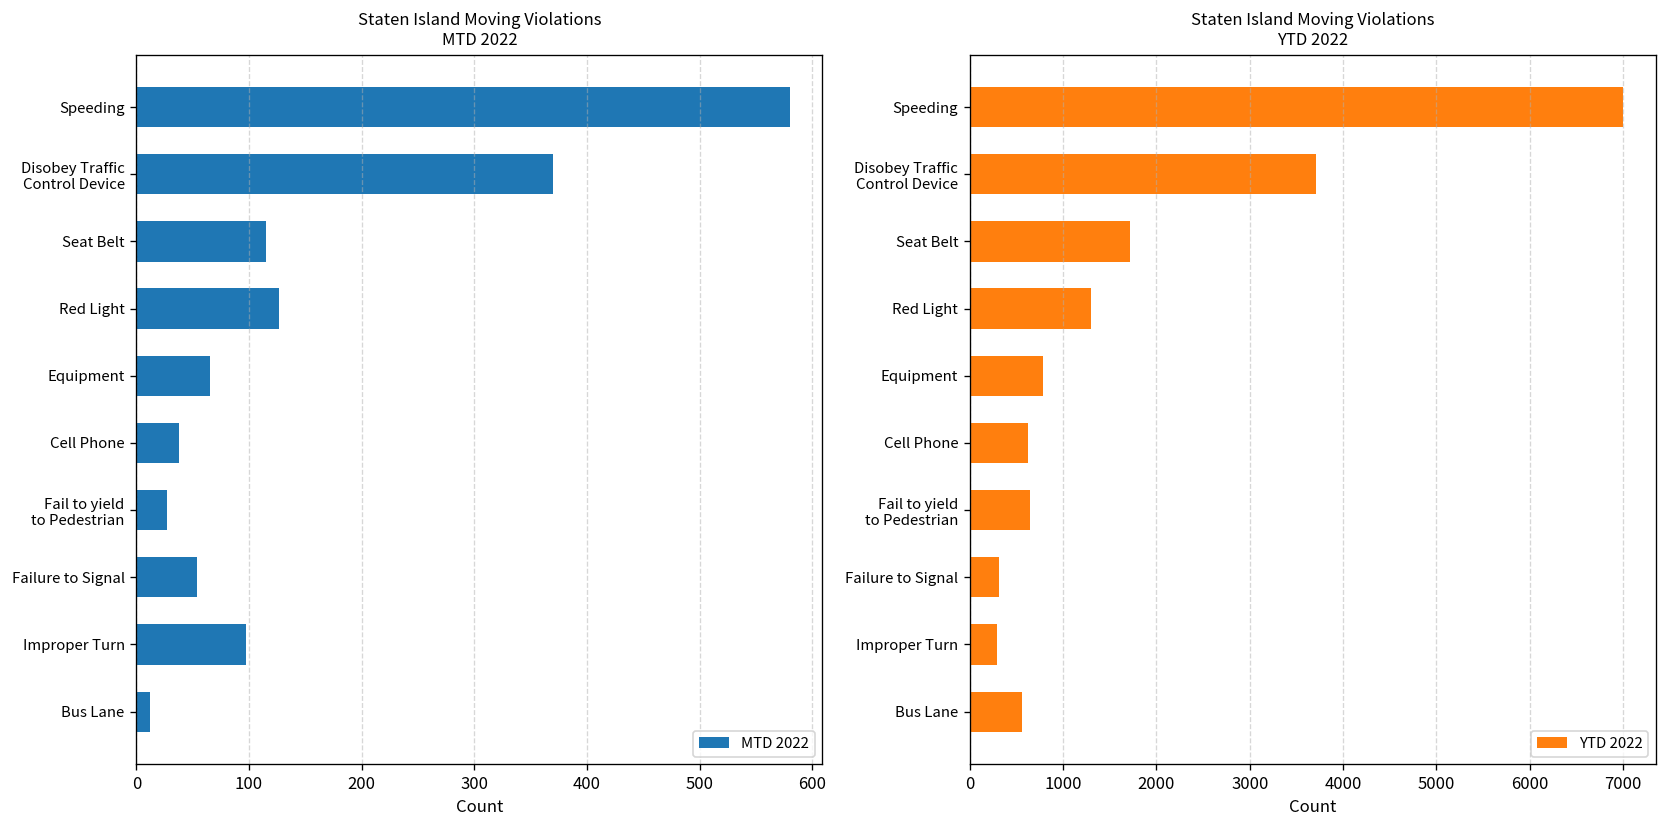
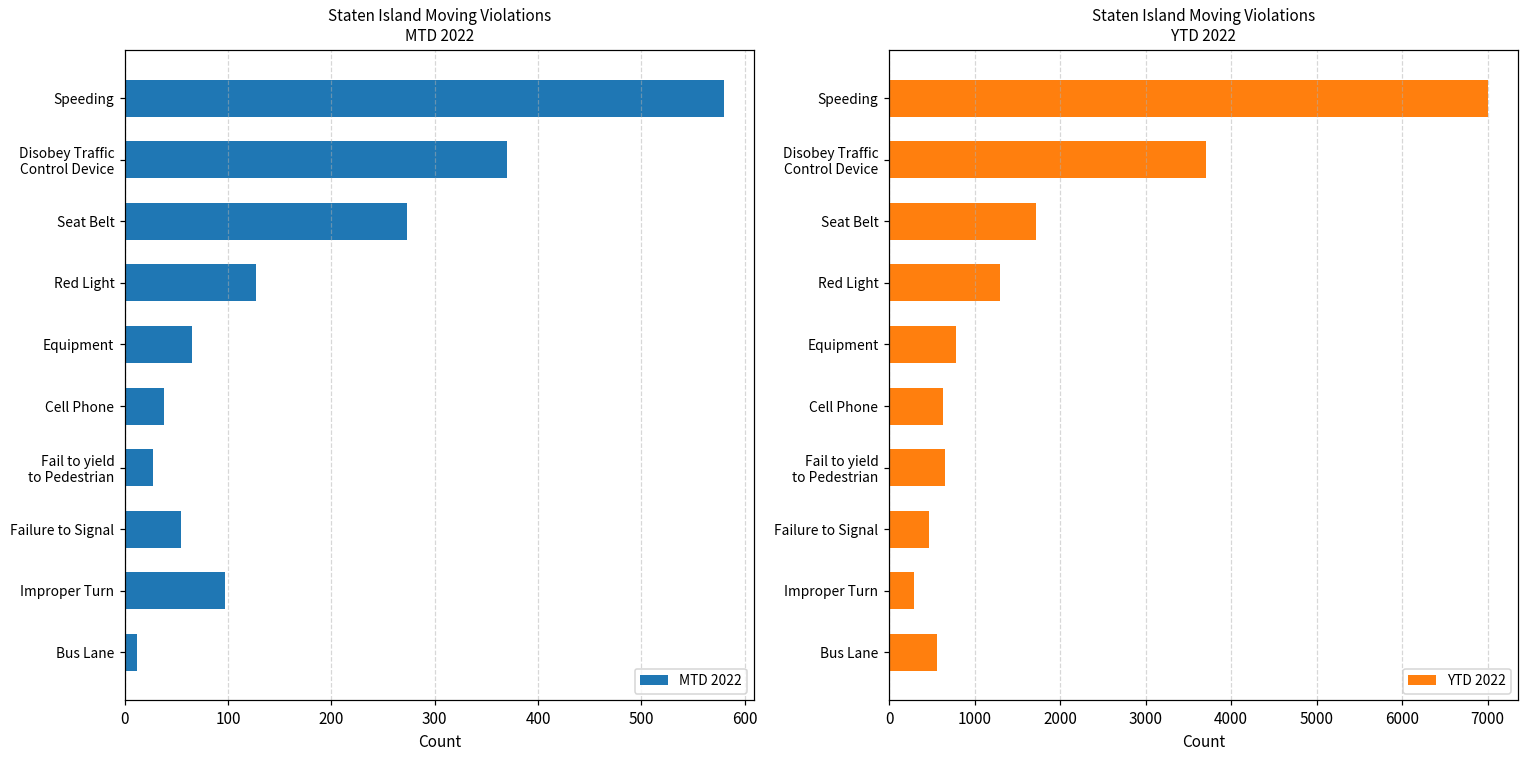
Staten Island Moving Violations MTD 2022, Seat Belt: 120 -> 270
Staten Island Moving Violations YTD 2022, Failure to Signal: 300 -> 500
